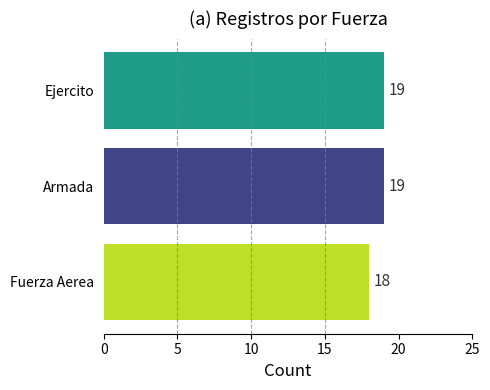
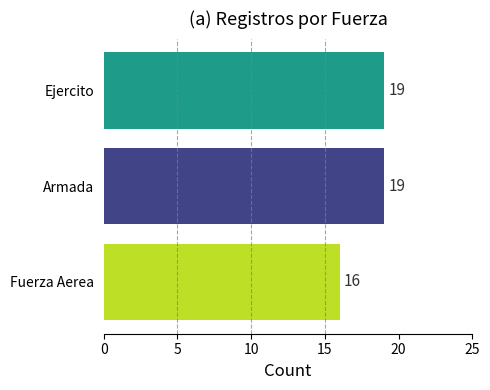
Fuerza Aerea: 18 -> 16
